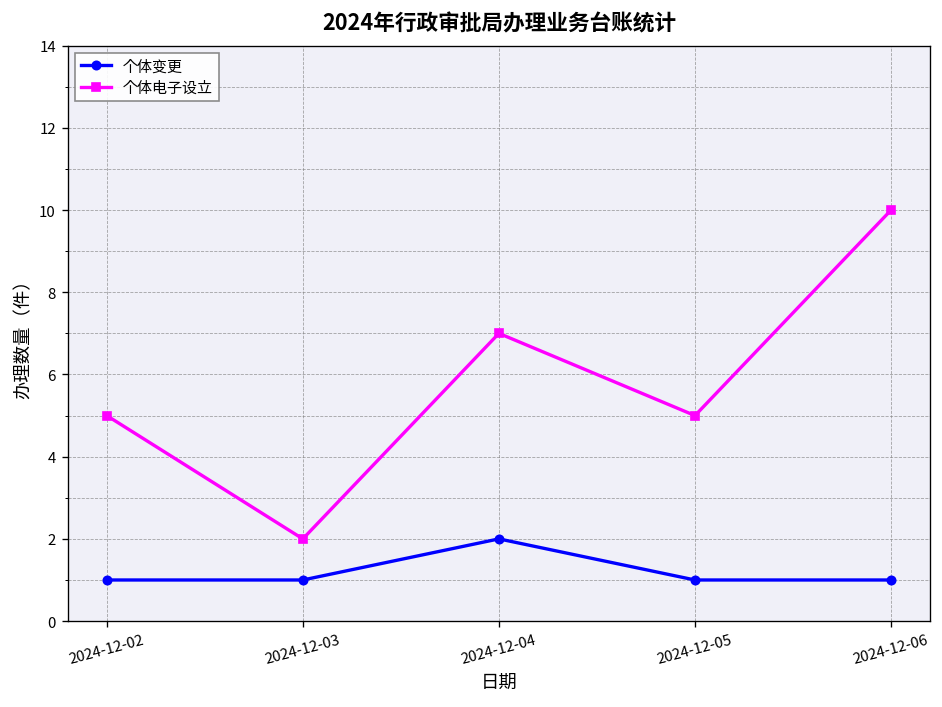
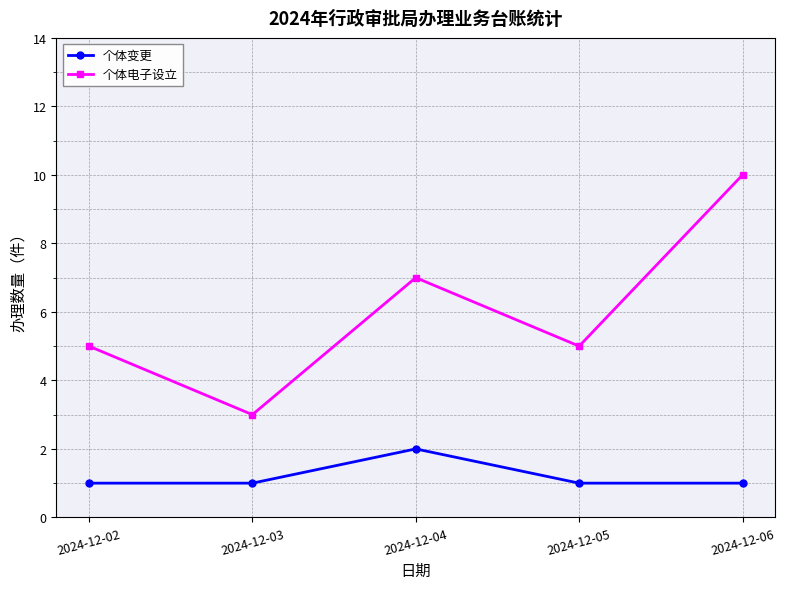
个体电子设立, 2024-12-03: 2 -> 3
